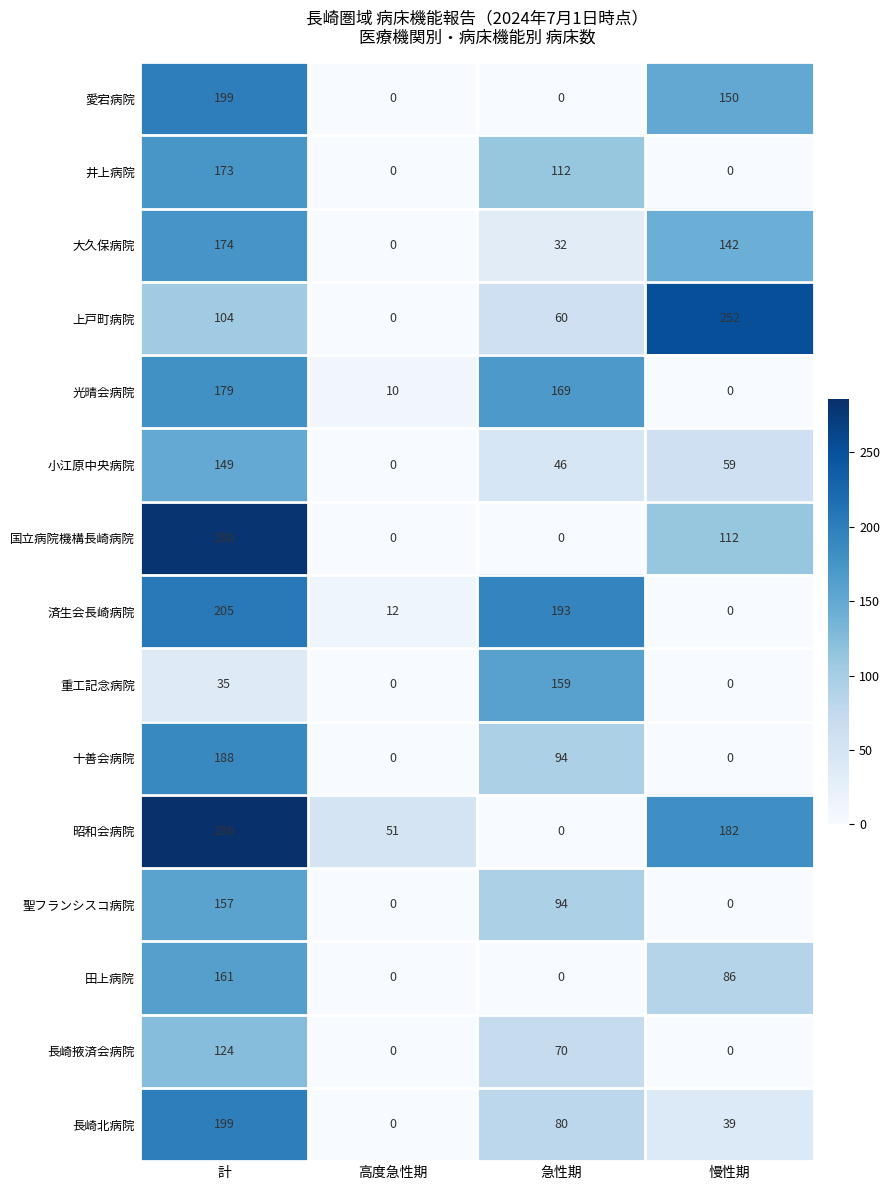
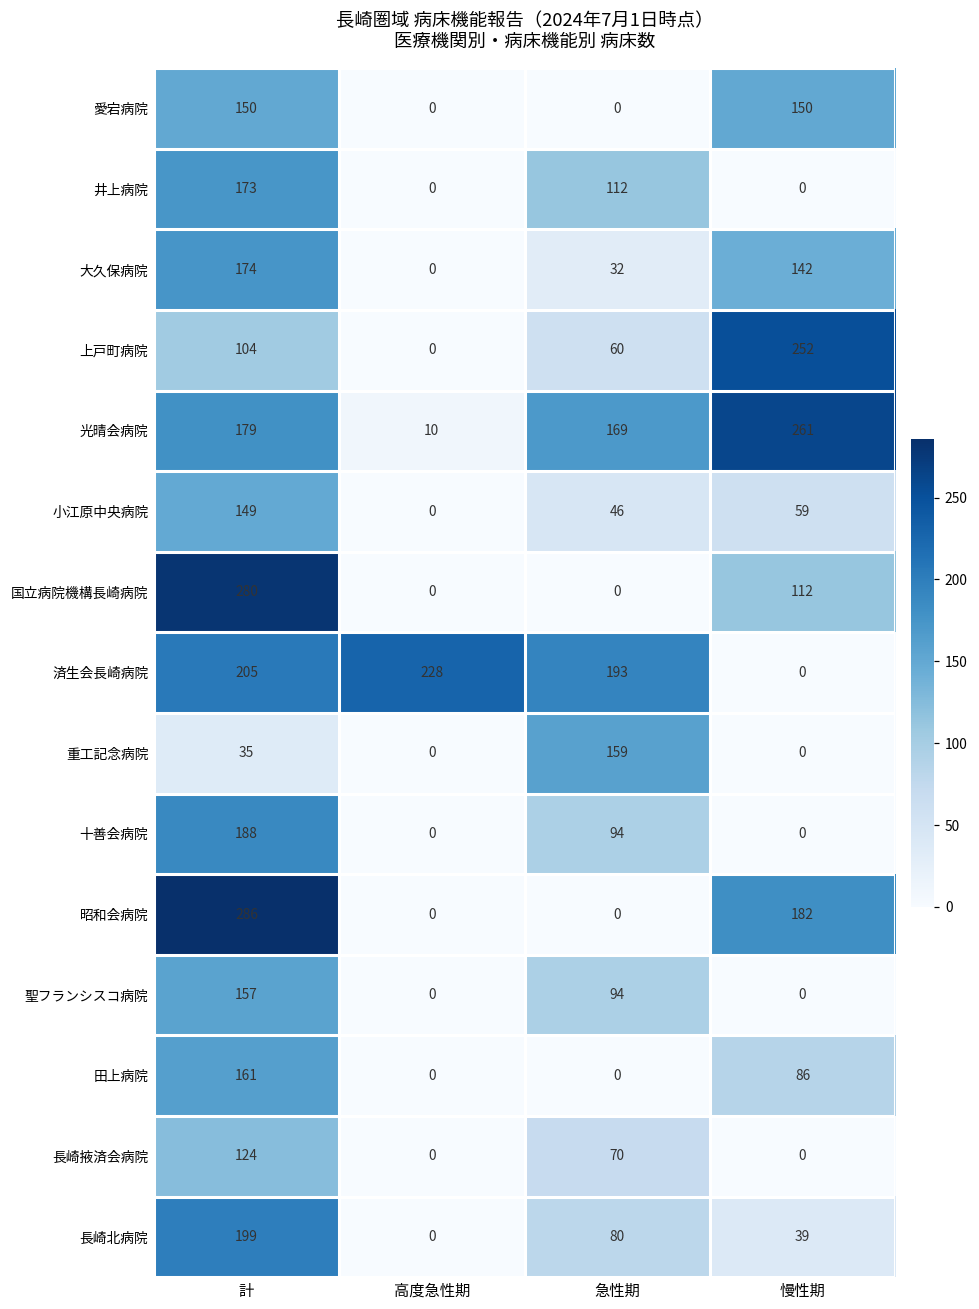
愛宕病院, 計: 199 -> 150
光晴会病院, 慢性期: 0 -> 261
済生会長崎病院, 高度急性期: 12 -> 228
昭和会病院, 高度急性期: 51 -> 0
